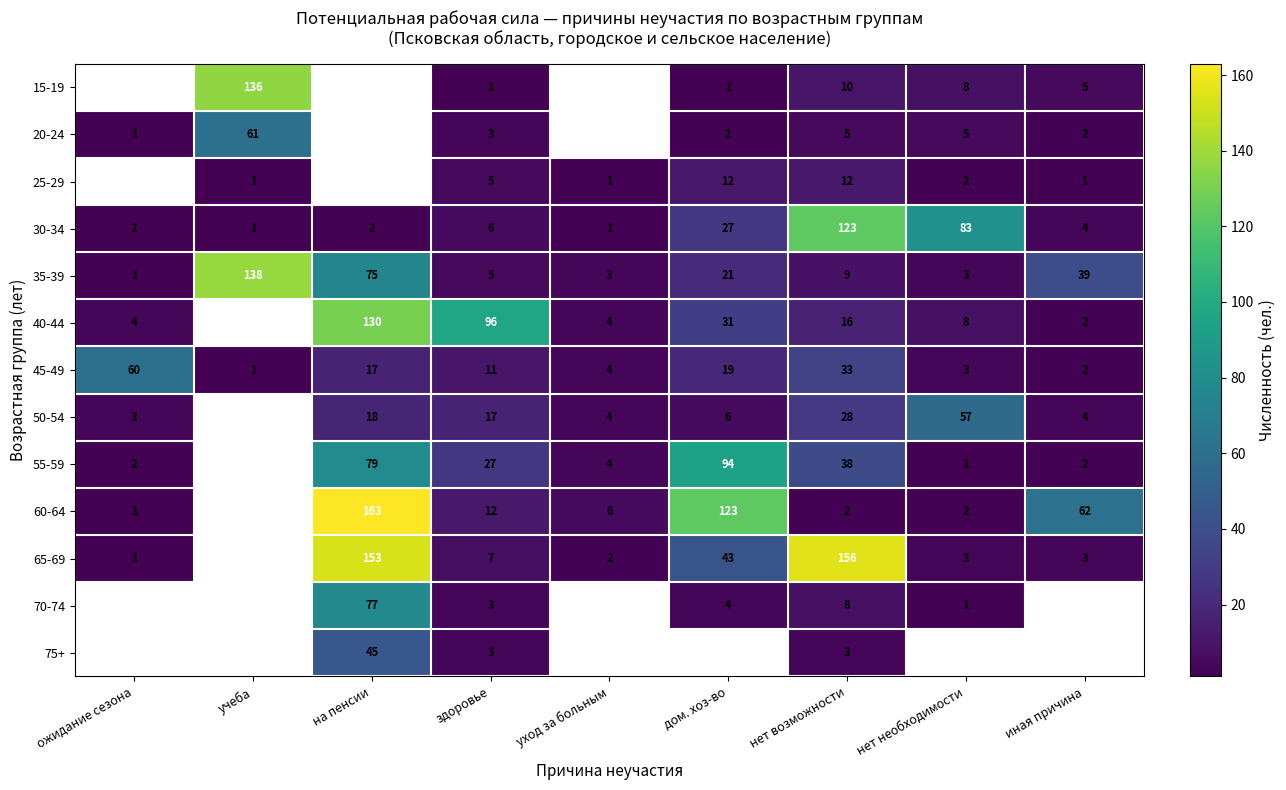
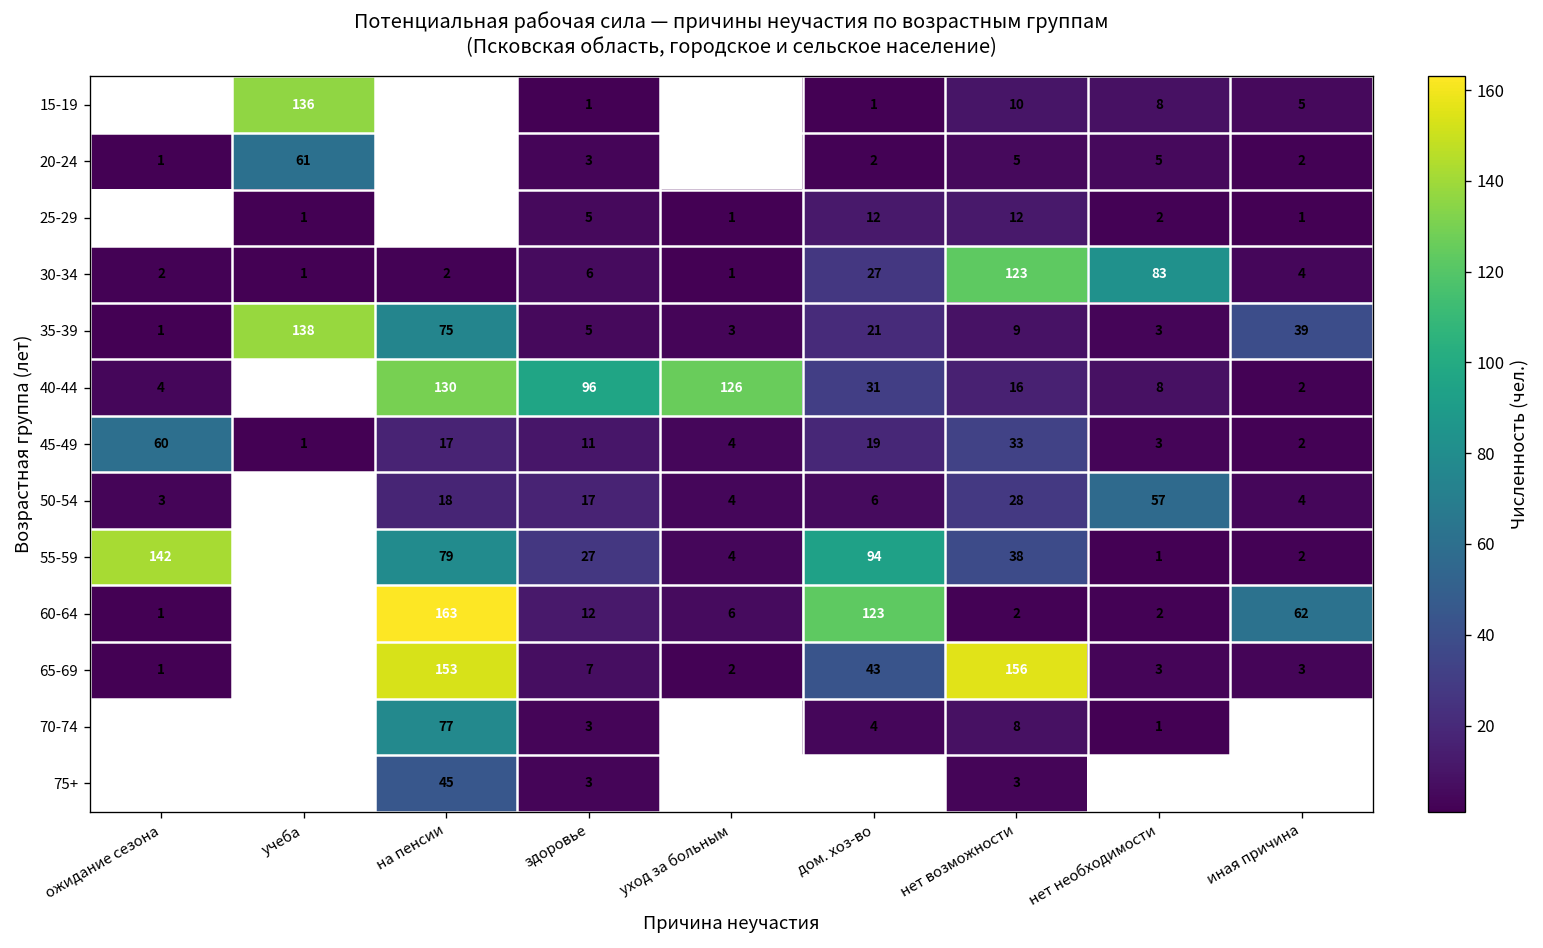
40-44, уход за больным: 4 -> 126
55-59, ожидание сезона: 2 -> 142
